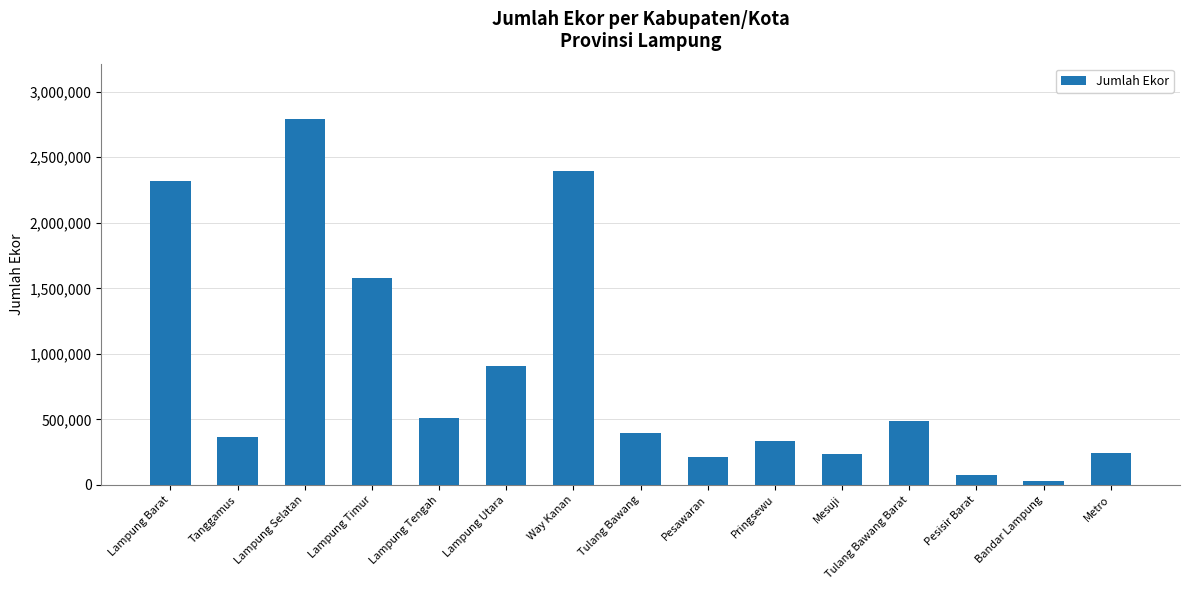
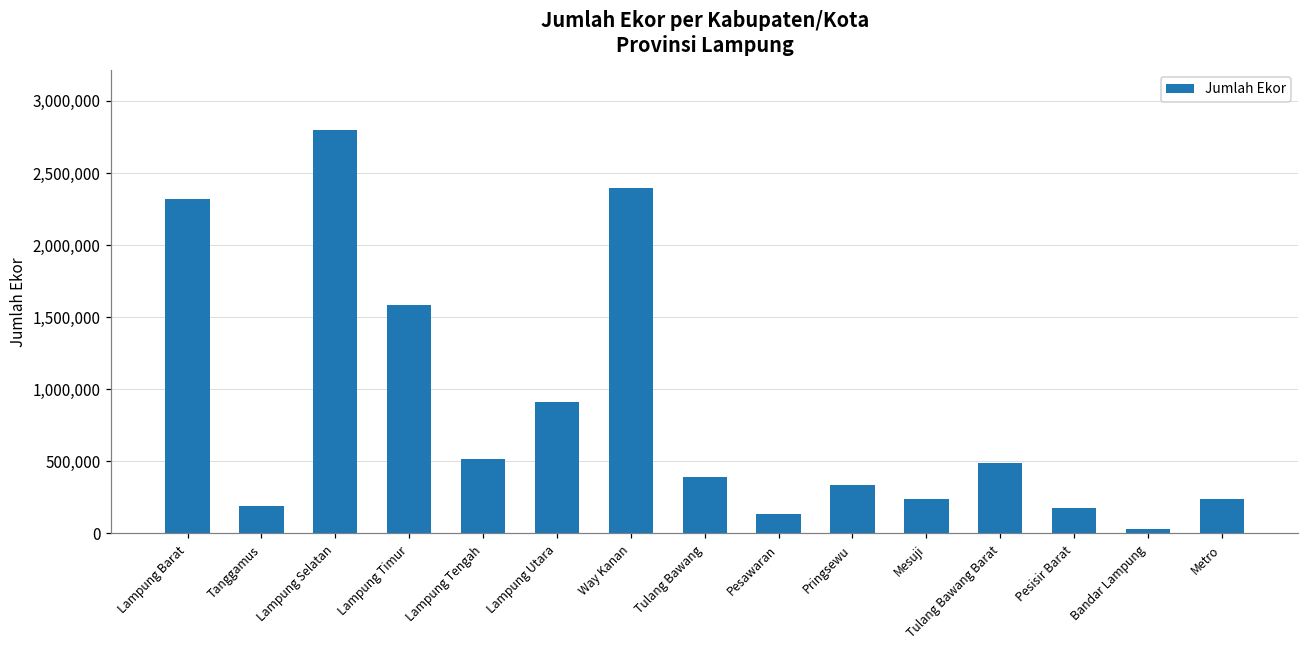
Tanggamus: 370,000 -> 190,000
Pesawaran: 220,000 -> 130,000
Pesisir Barat: 80,000 -> 180,000
